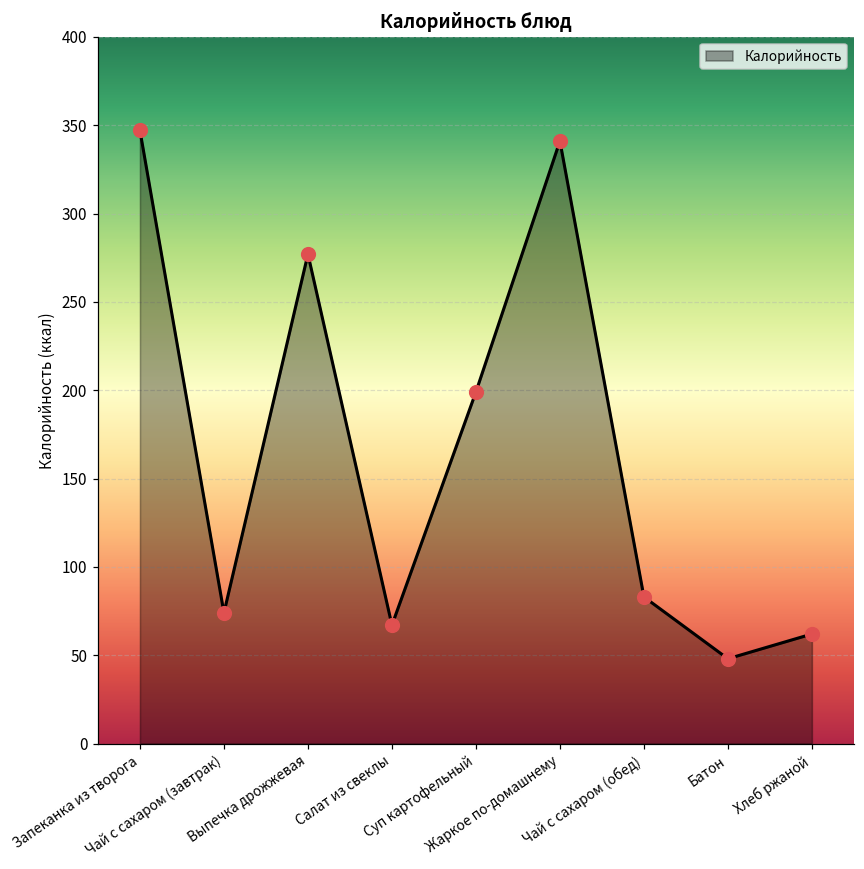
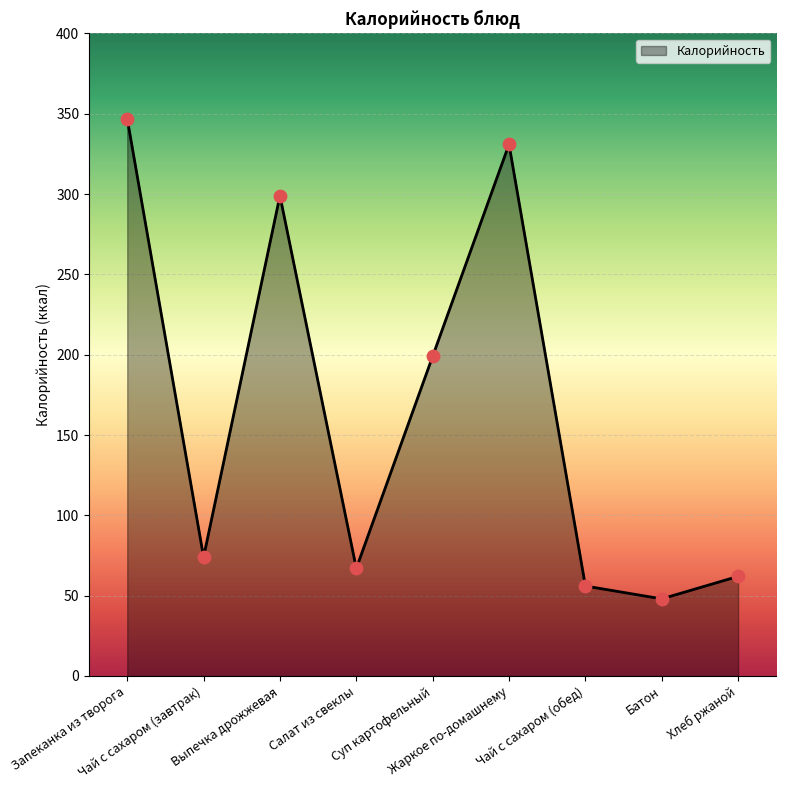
Выпечка дрожжевая: 277 -> 299
Жаркое по-домашнему: 341 -> 331
Чай с сахаром (обед): 83 -> 56
